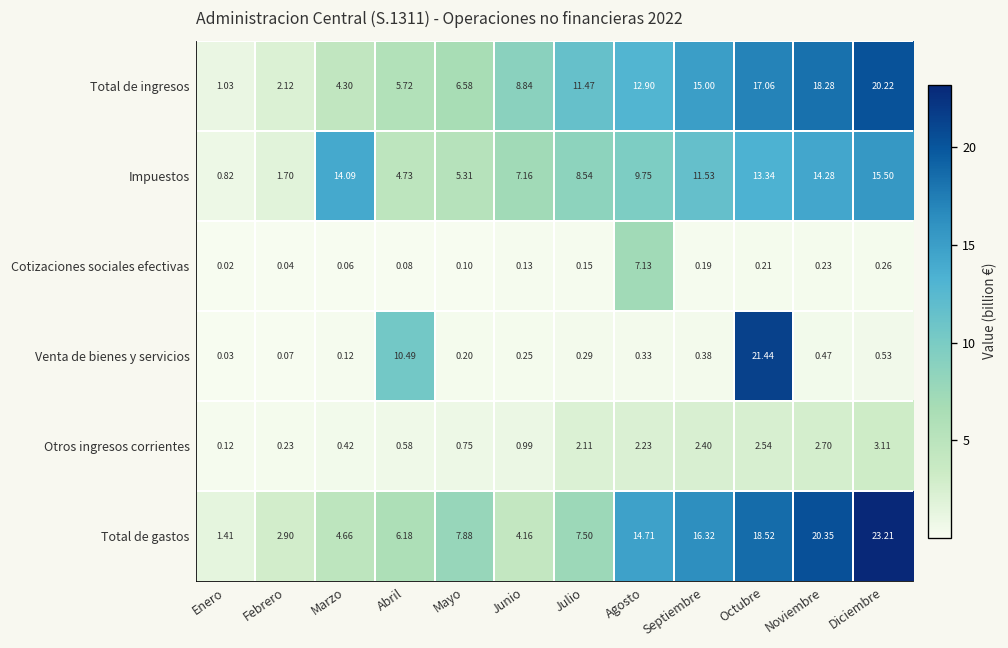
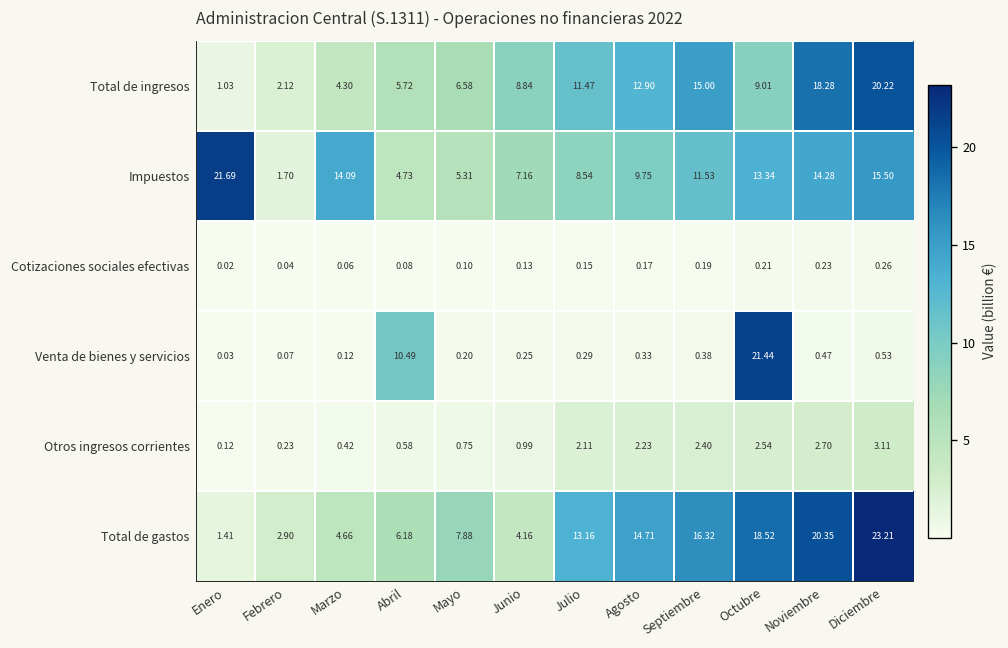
Total de ingresos, Octubre: 17.06 -> 9.01
Impuestos, Enero: 0.82 -> 21.69
Cotizaciones sociales efectivas, Agosto: 7.13 -> 0.17
Total de gastos, Julio: 7.50 -> 13.16
